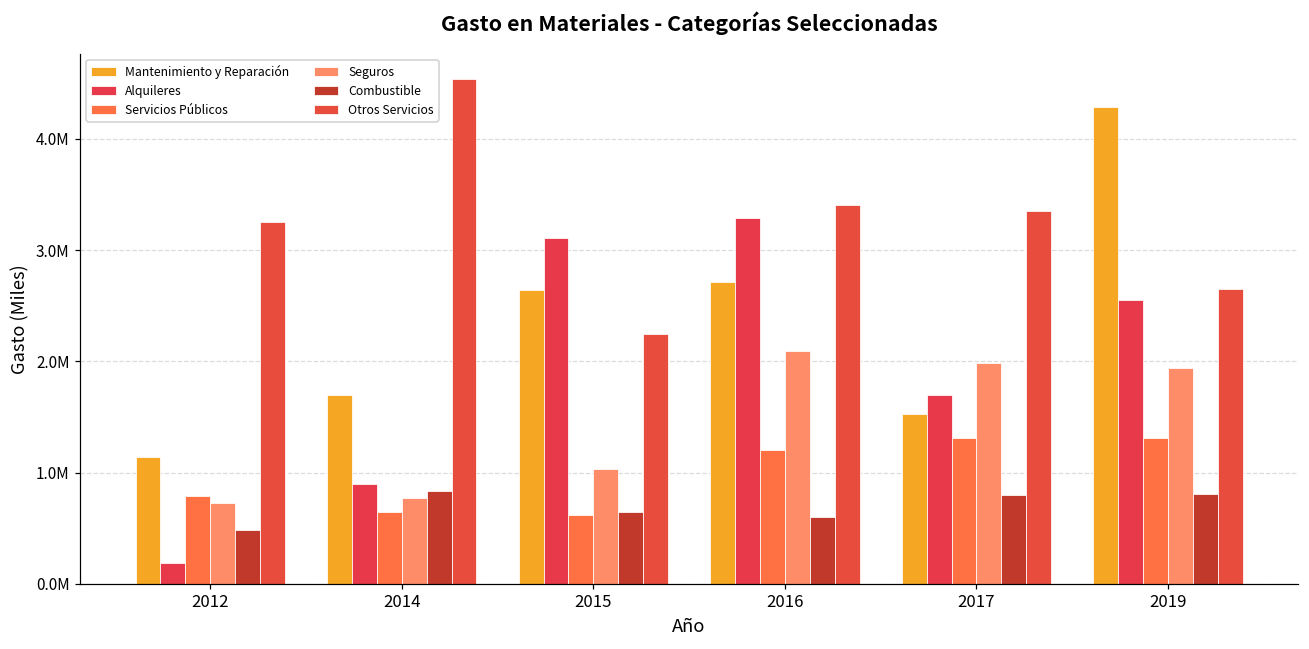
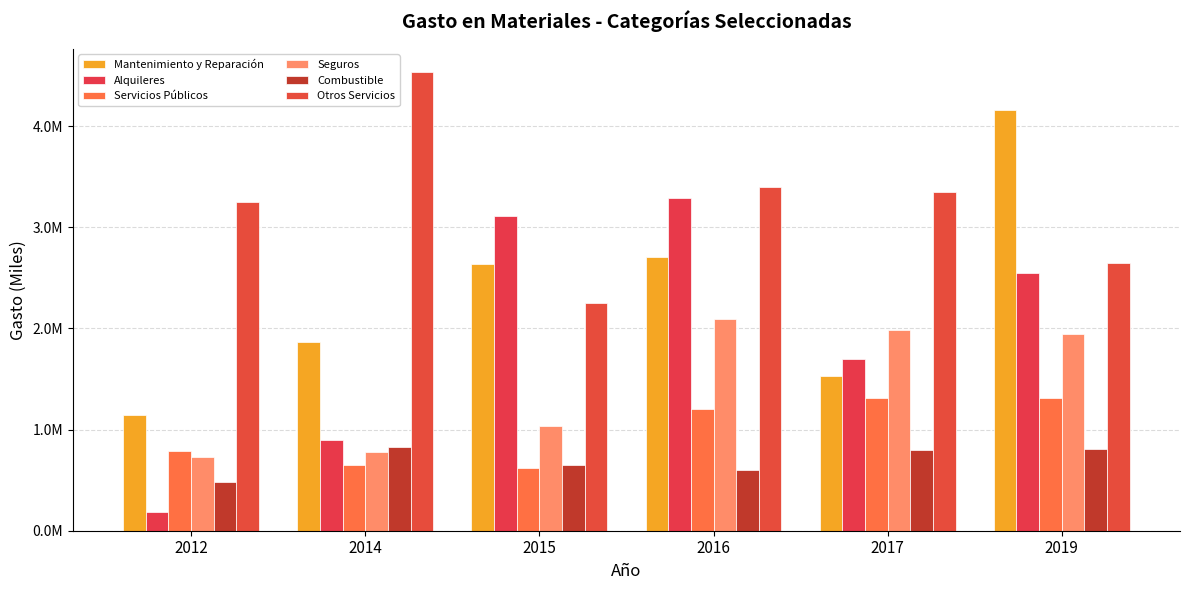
Mantenimiento y Reparación, 2014: 1700000 -> 1860000
Mantenimiento y Reparación, 2019: 4290000 -> 4160000
